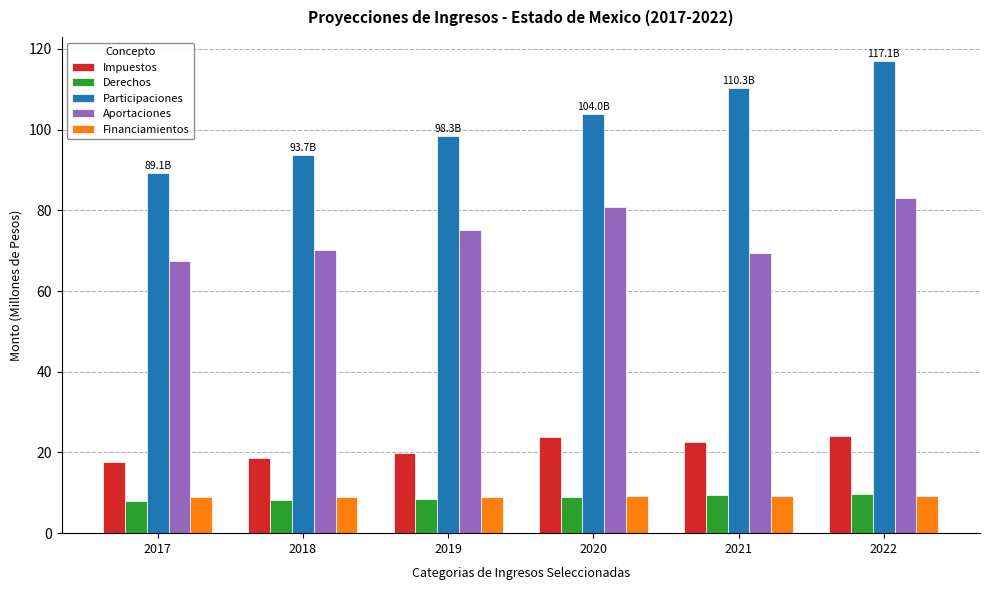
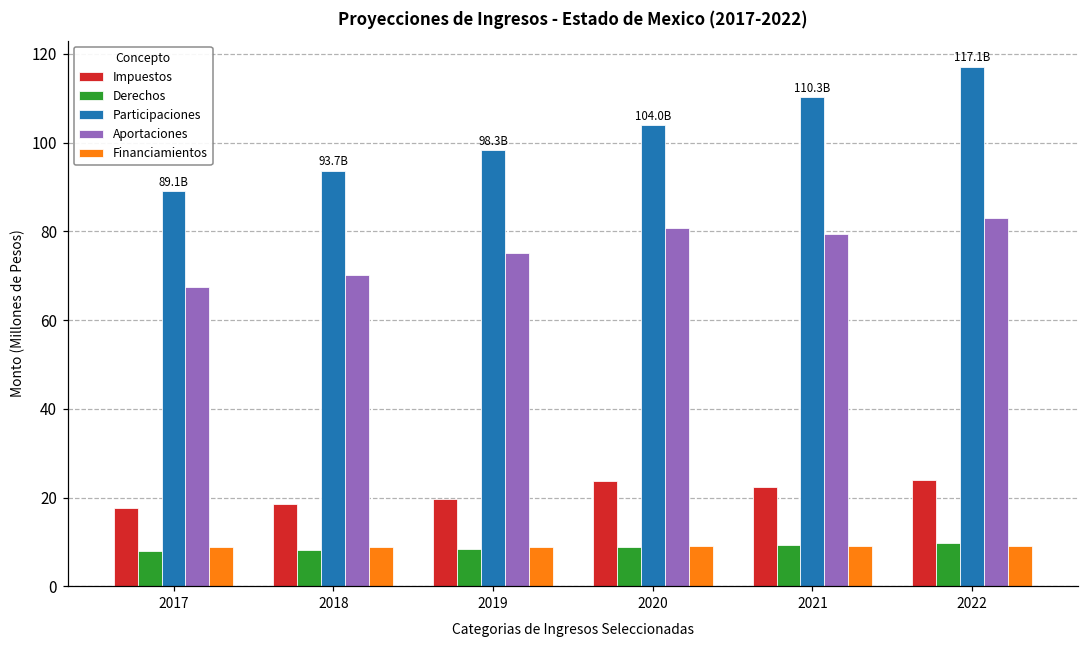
Aportaciones, 2021: 69 -> 79
